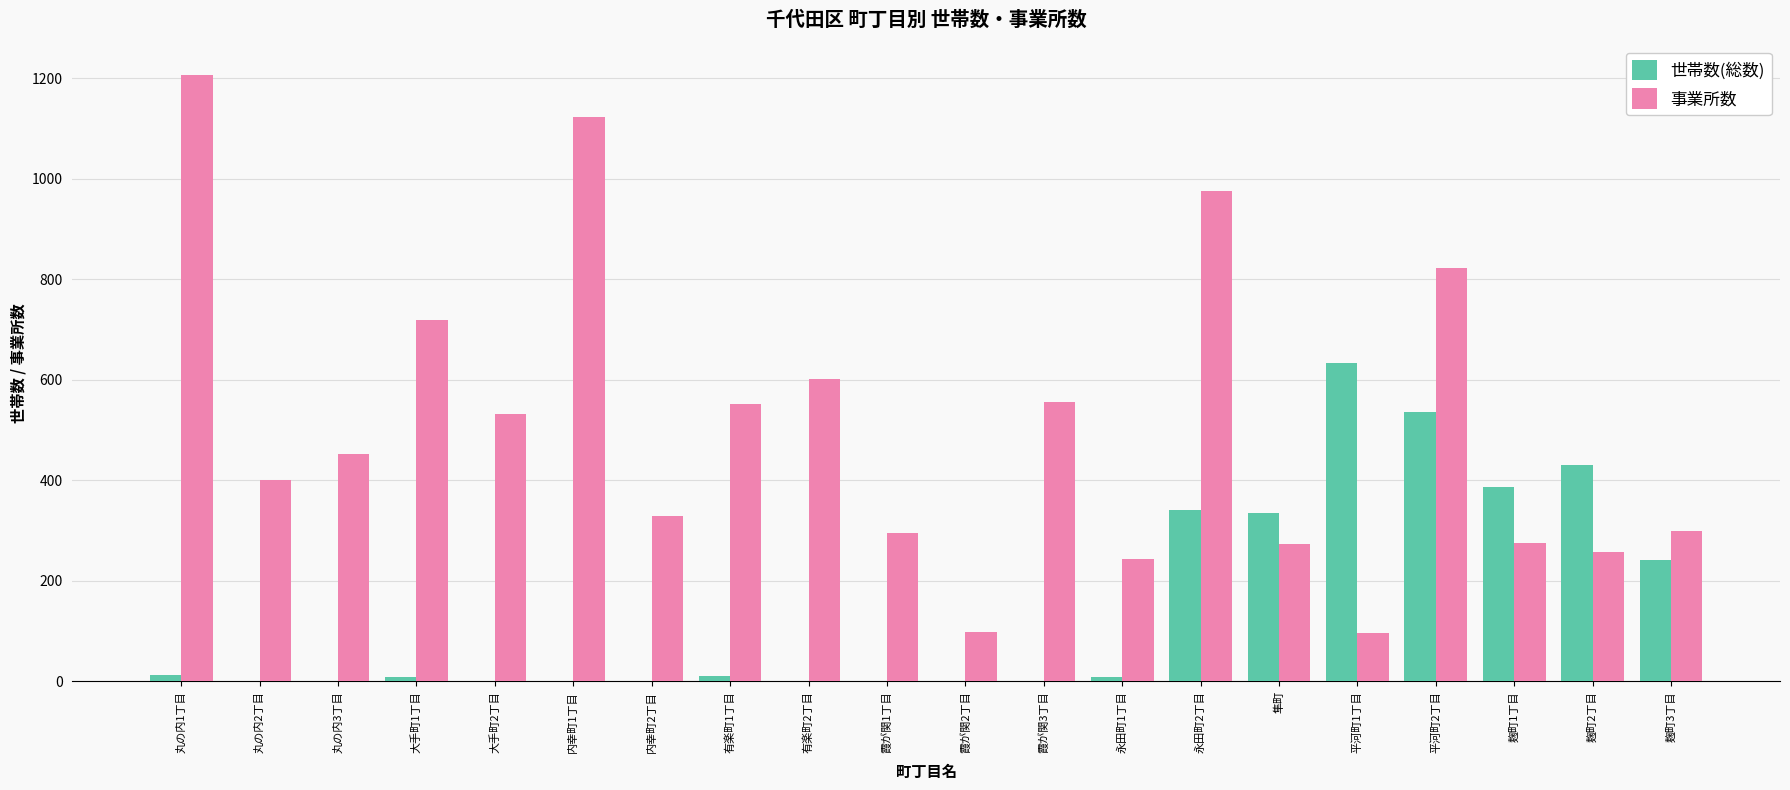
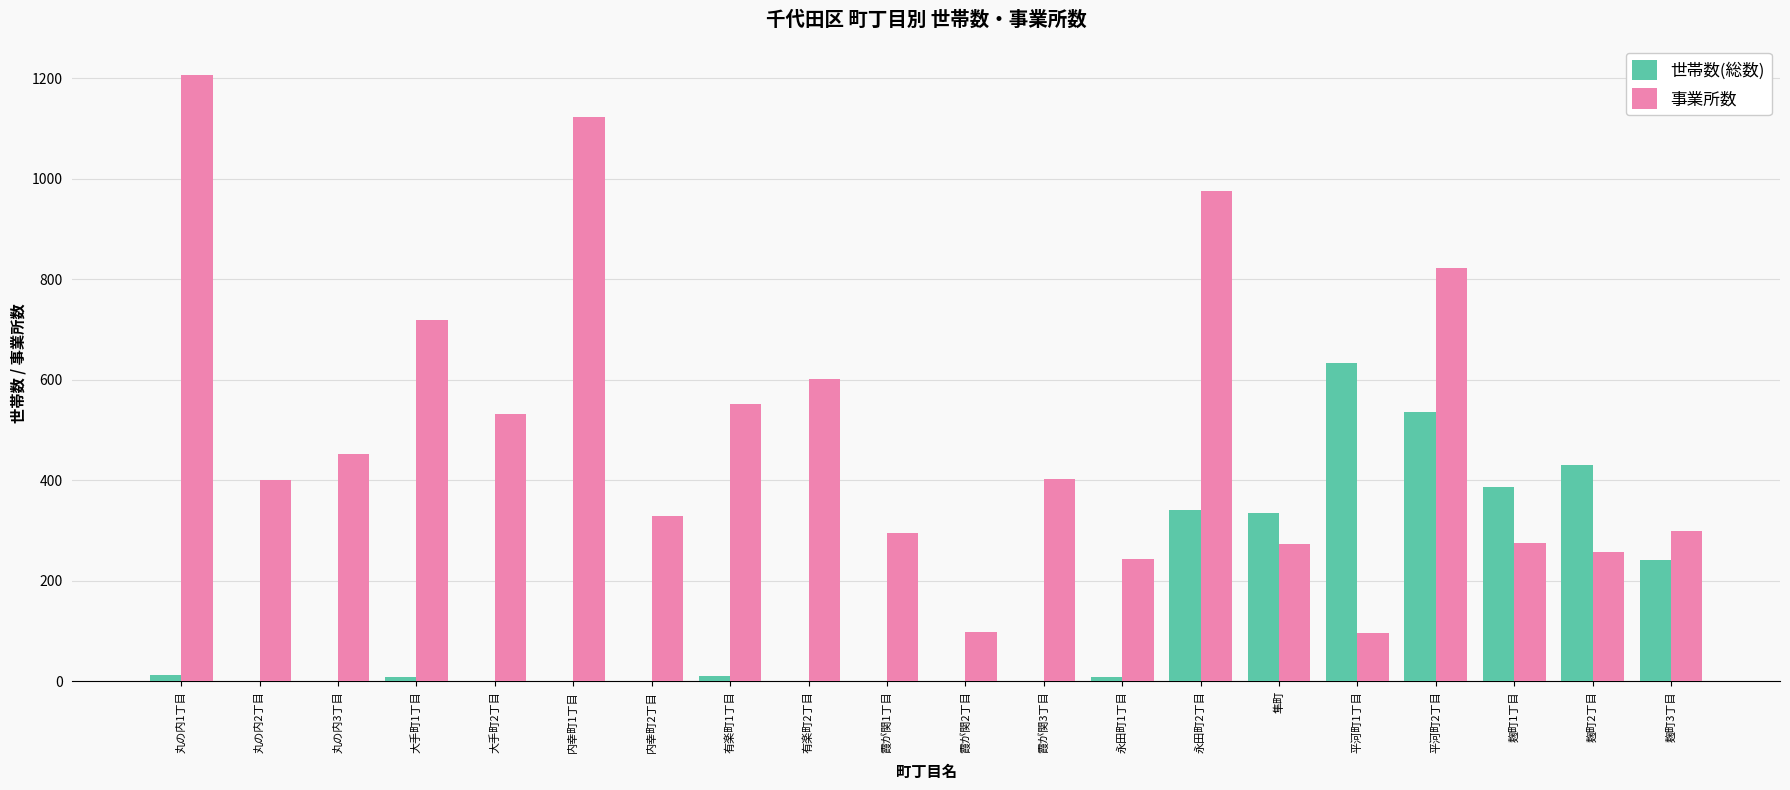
事業所数, 霞が関3丁目: 560 -> 400
